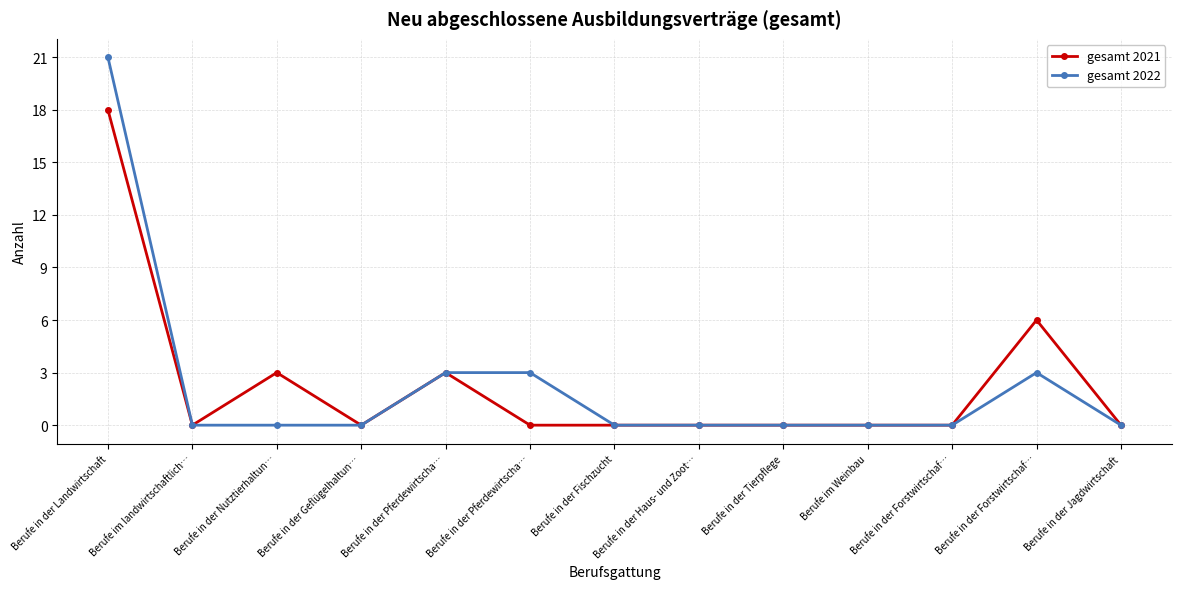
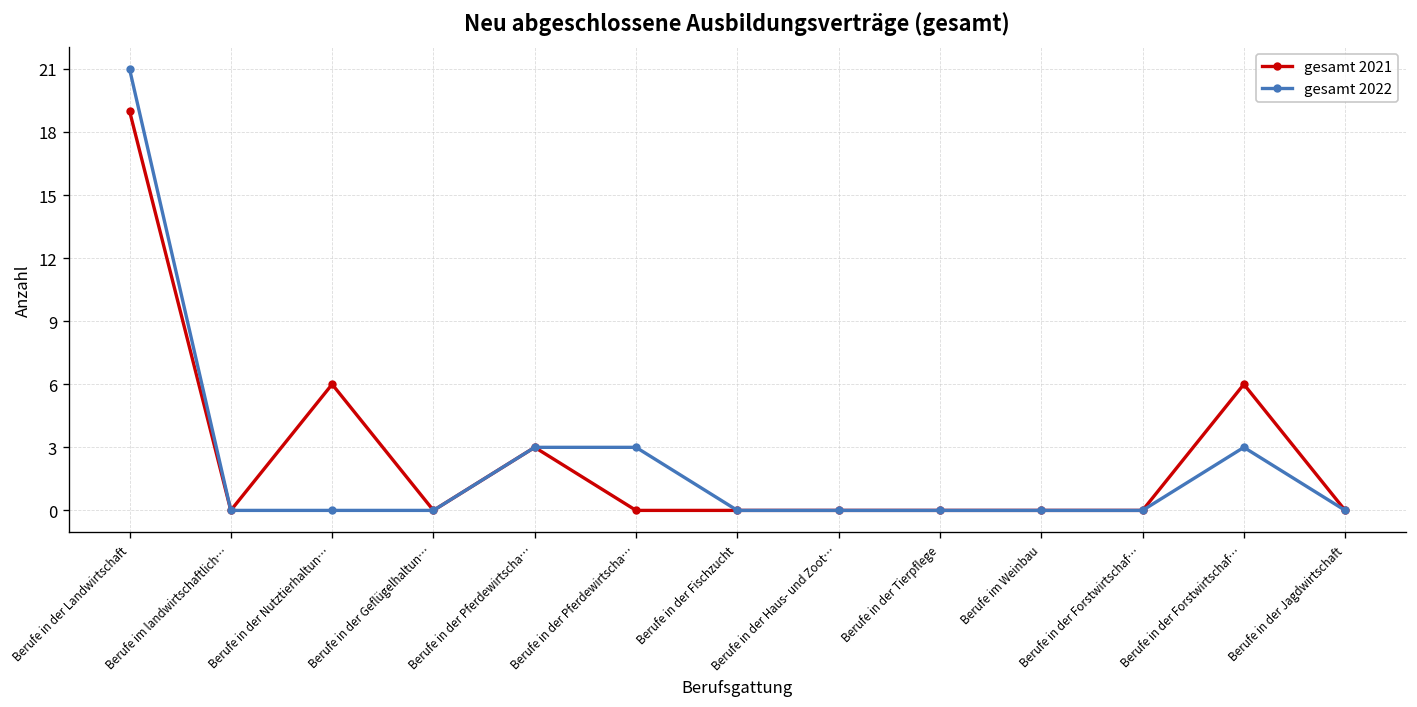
gesamt 2021, Berufe in der Landwirtschaft: 18 -> 19
gesamt 2021, Berufe in der Nutztierhaltun…: 3 -> 6
